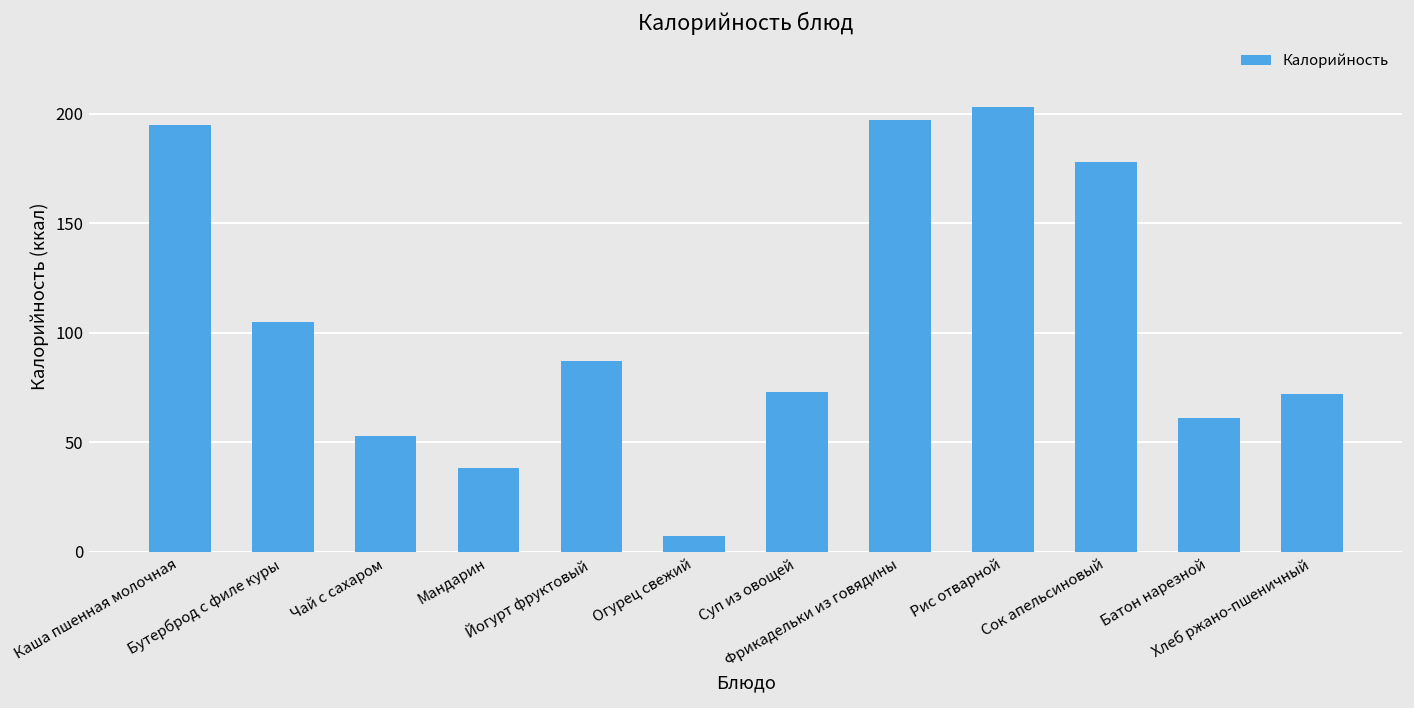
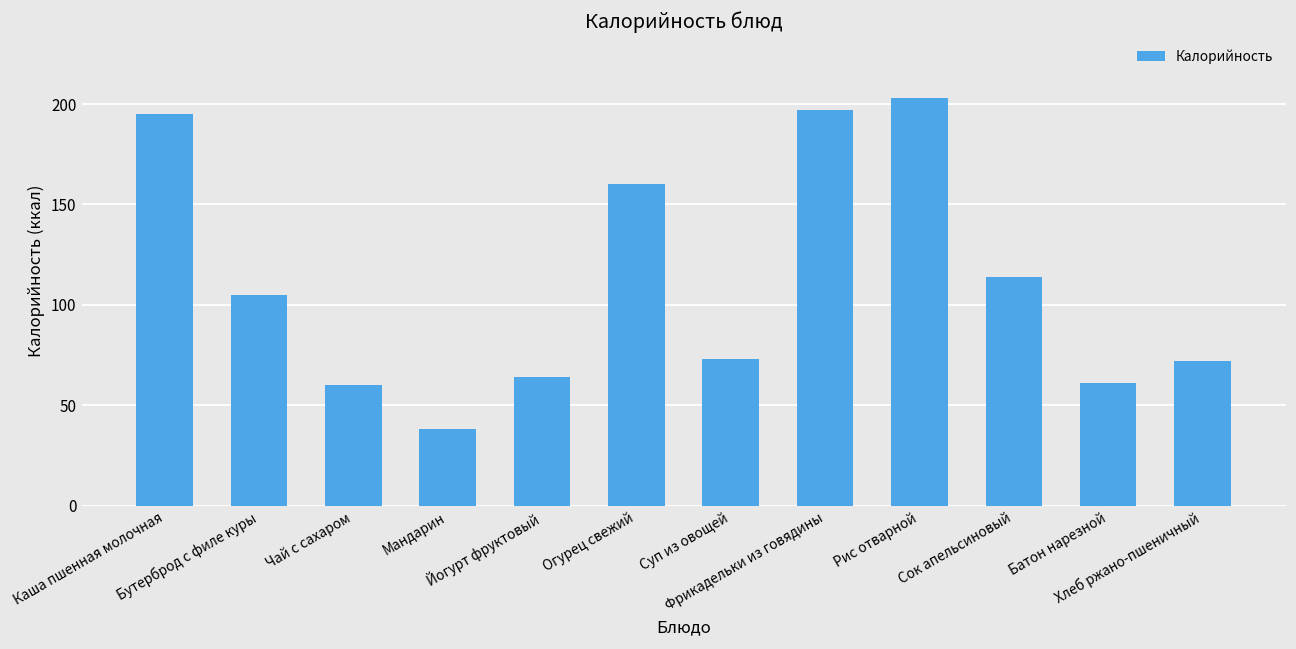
Чай с сахаром: 53 -> 60
Йогурт фруктовый: 87 -> 64
Огурец свежий: 7 -> 160
Сок апельсиновый: 178 -> 114
